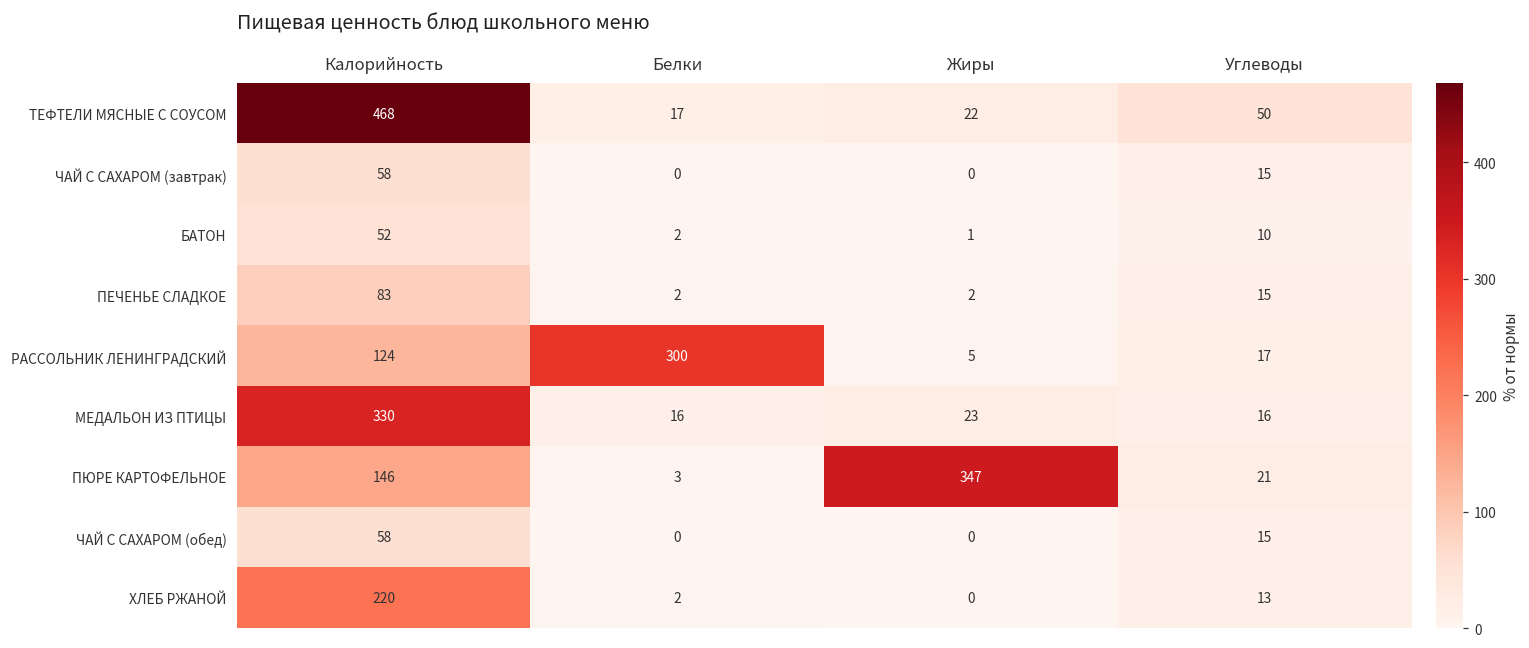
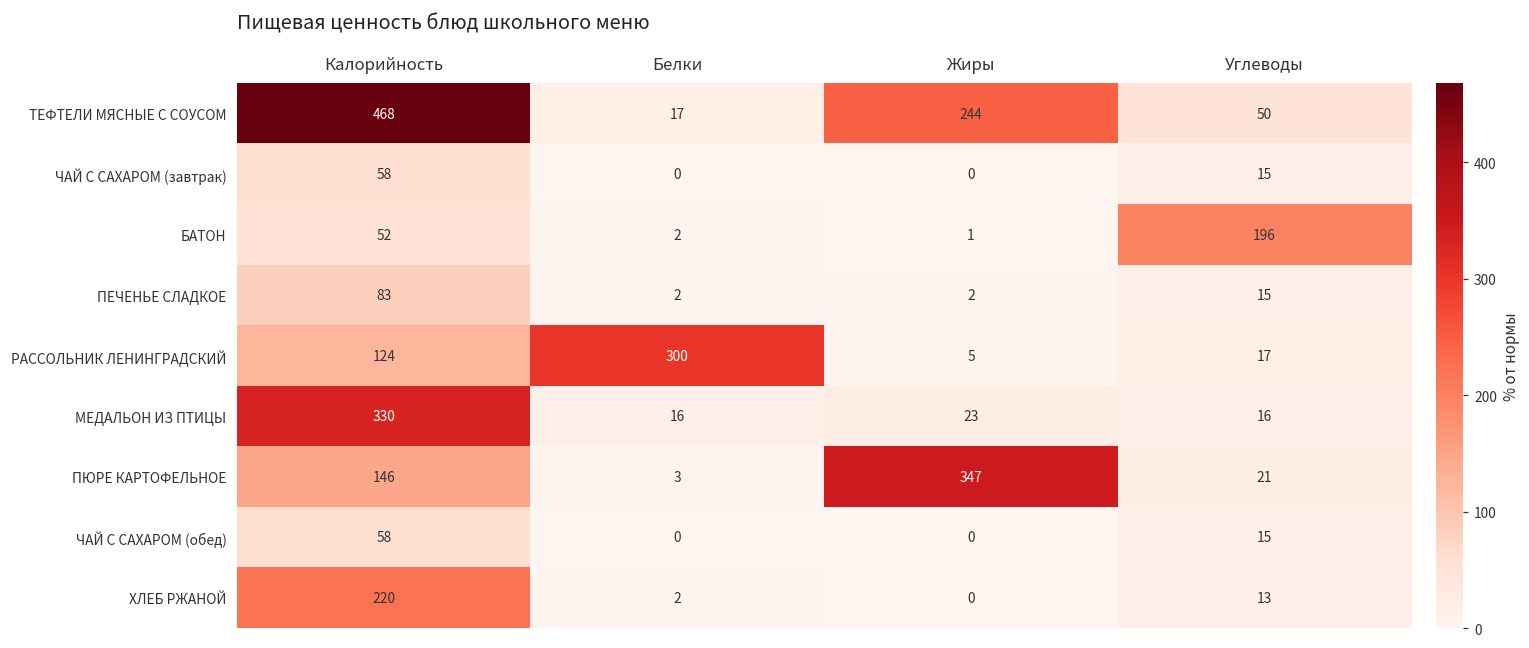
ТЕФТЕЛИ МЯСНЫЕ С СОУСОМ, Жиры: 22 -> 244
БАТОН, Углеводы: 10 -> 196
